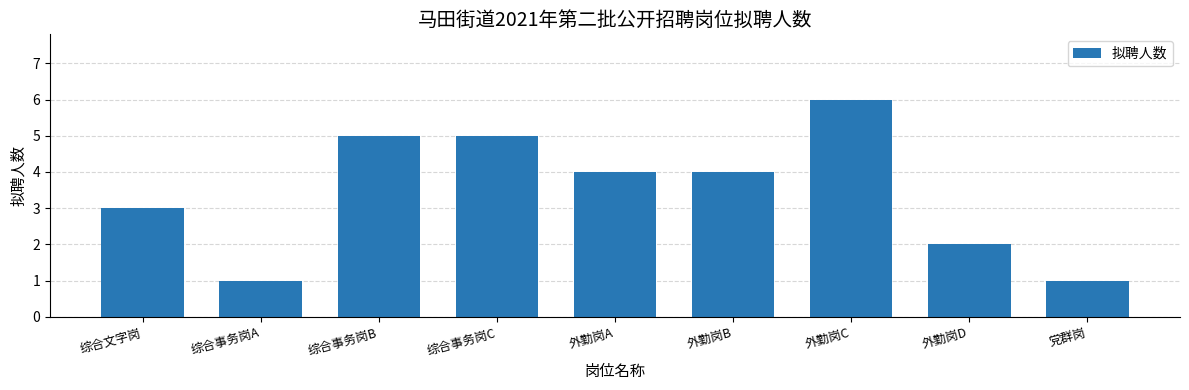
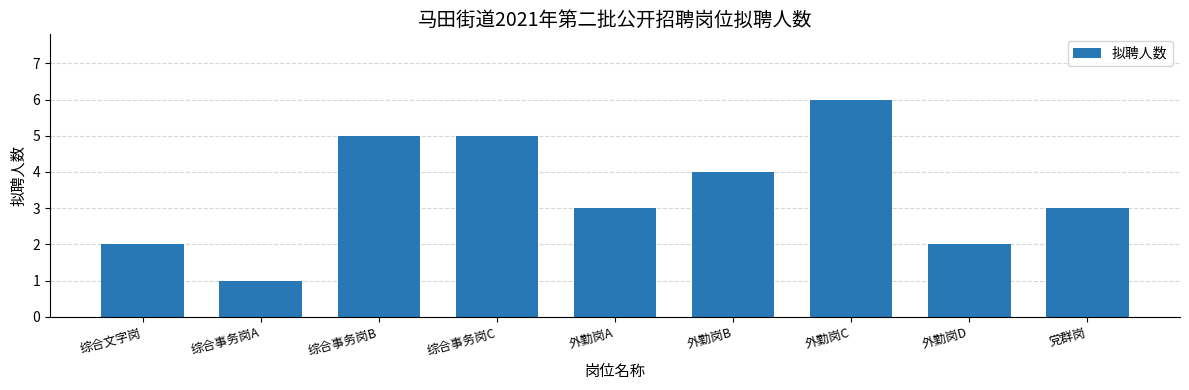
综合文字岗: 3 -> 2
外勤岗A: 4 -> 3
党群岗: 1 -> 3
